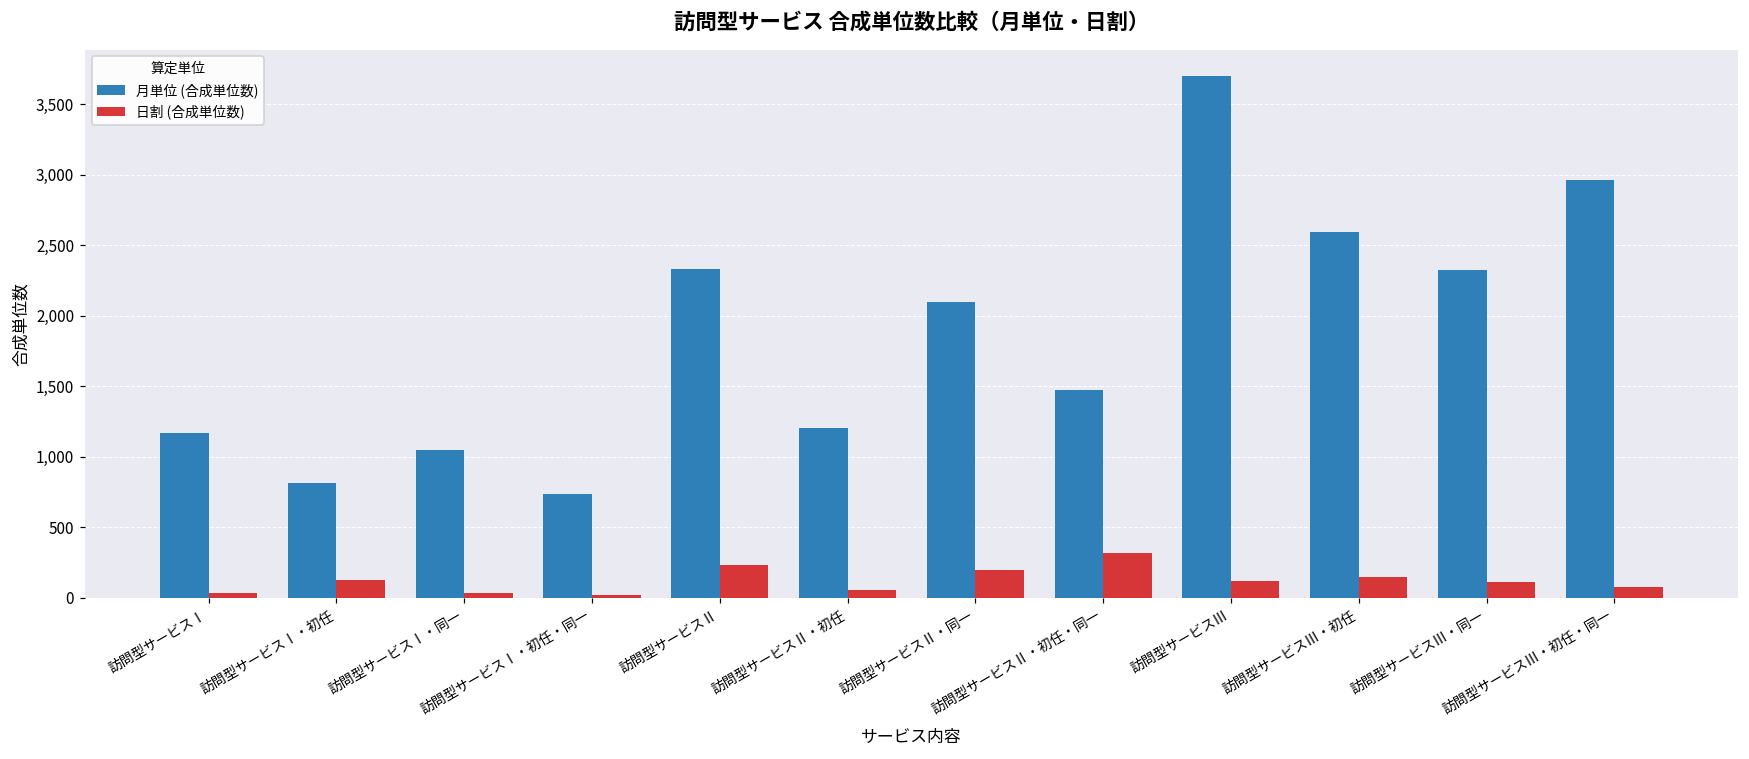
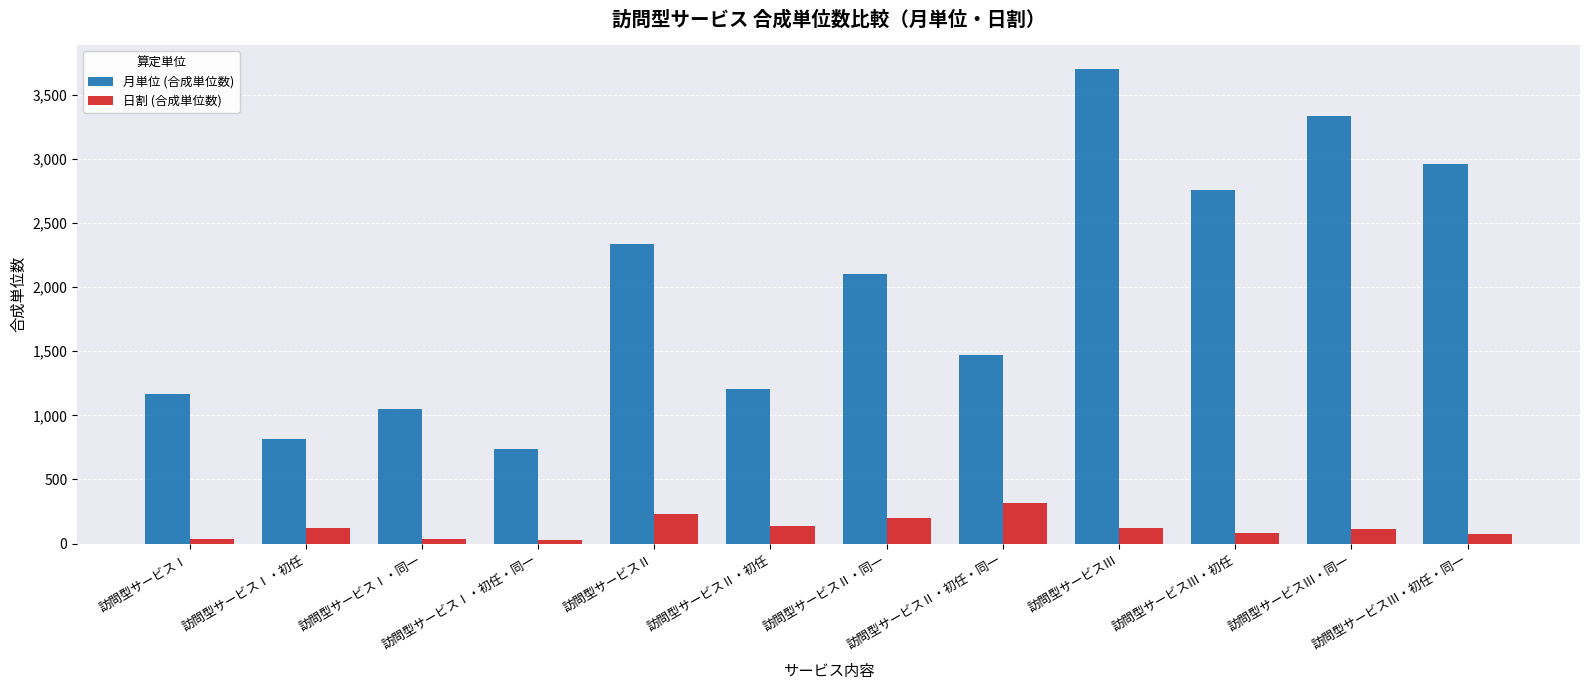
日割 (合成単位数), 訪問型サービスⅡ・初任: 50 -> 140
月単位 (合成単位数), 訪問型サービスⅢ・初任: 2,590 -> 2,760
日割 (合成単位数), 訪問型サービスⅢ・初任: 150 -> 90
月単位 (合成単位数), 訪問型サービスⅢ・同一: 2,330 -> 3,330
